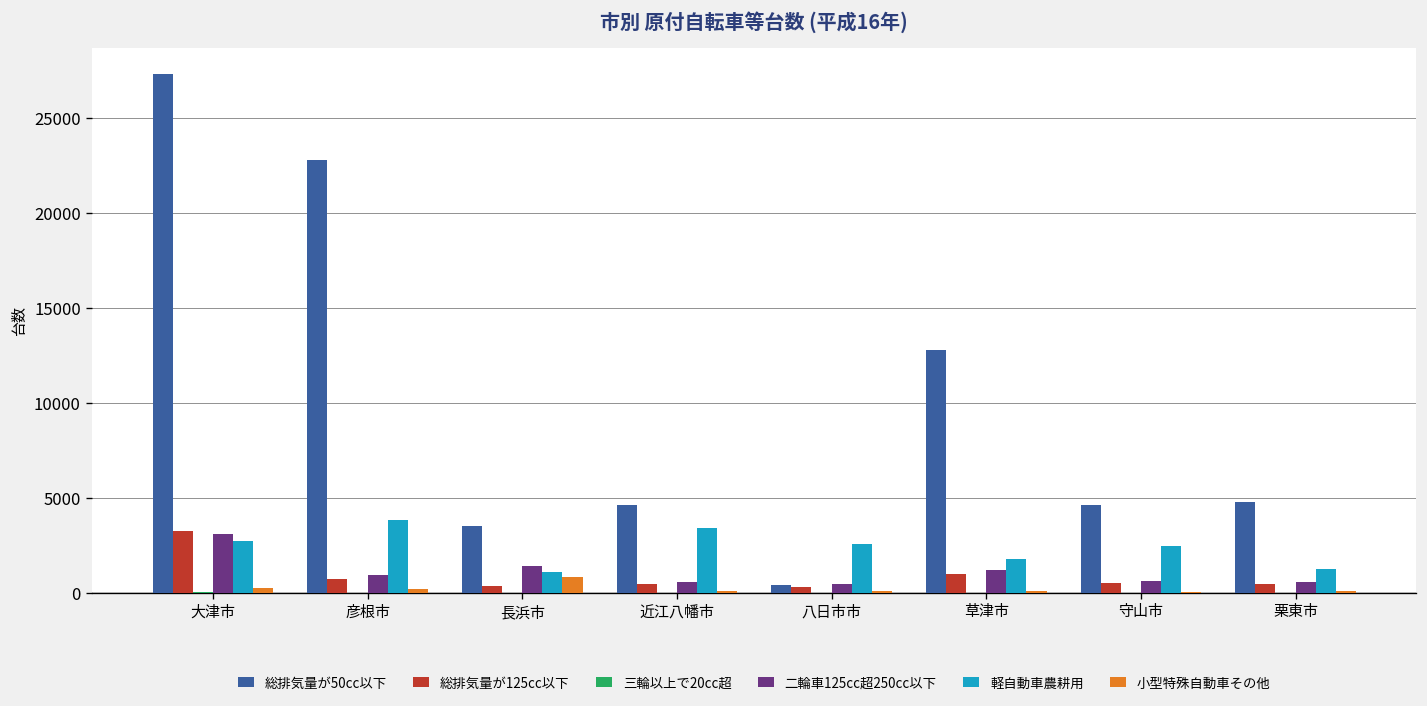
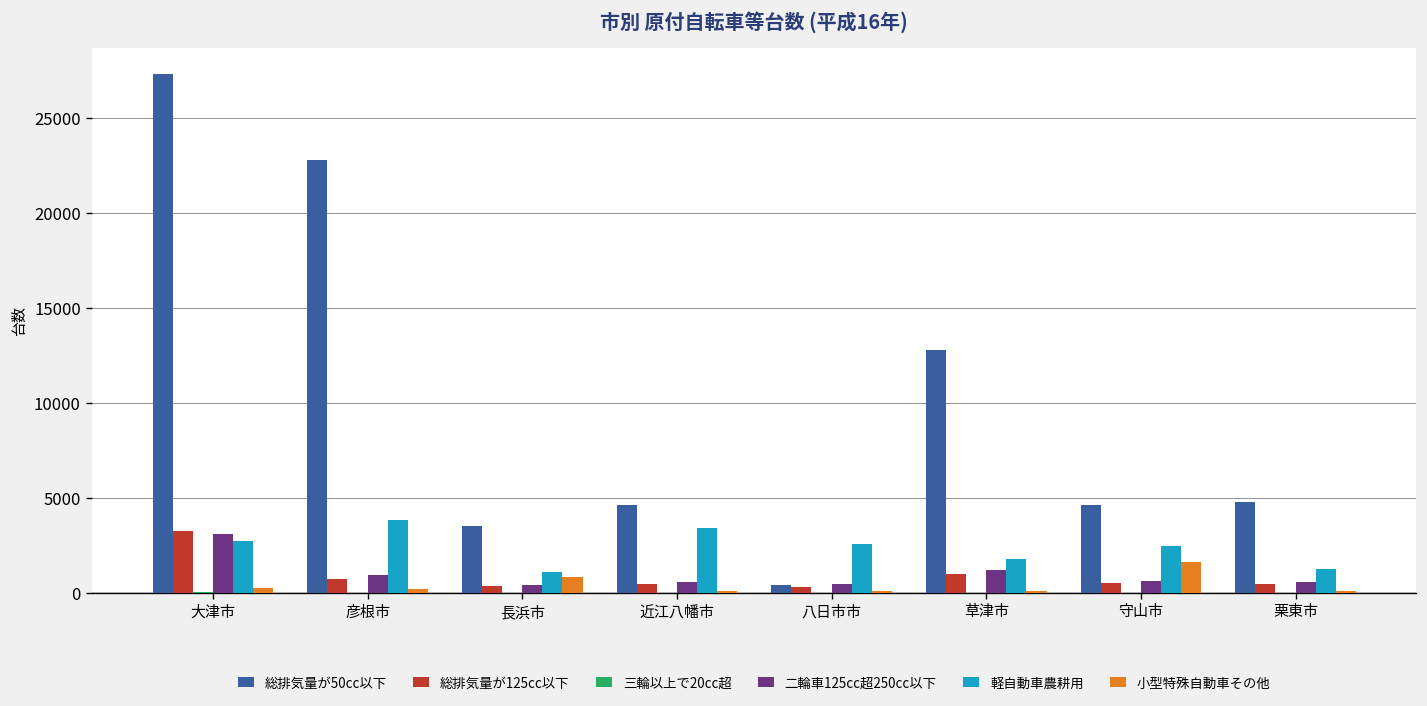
二輪車125cc超250cc以下, 長浜市: 1400 -> 400
小型特殊自動車その他, 守山市: 0 -> 1600
